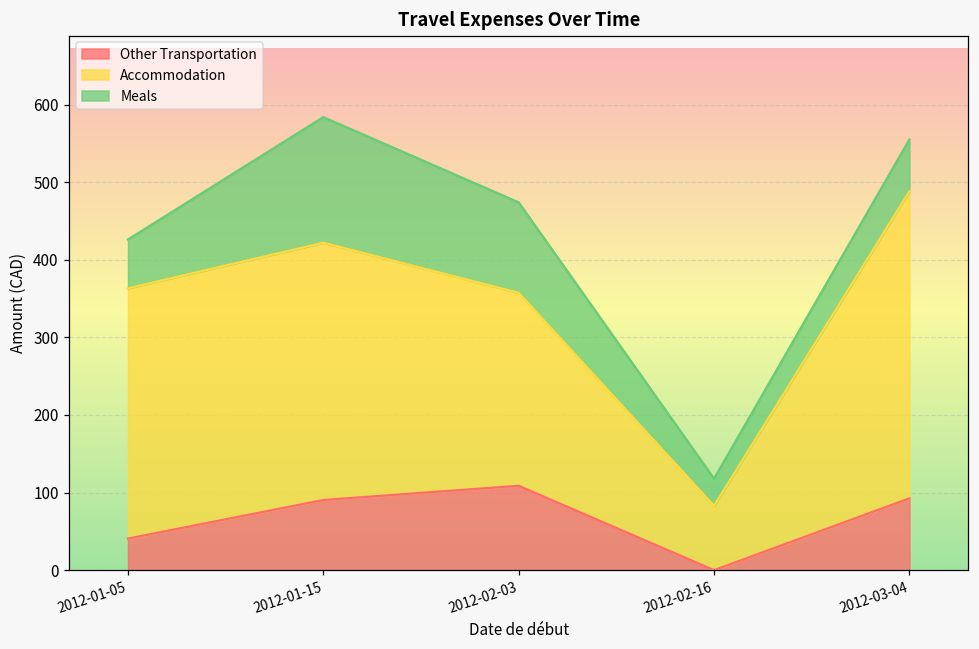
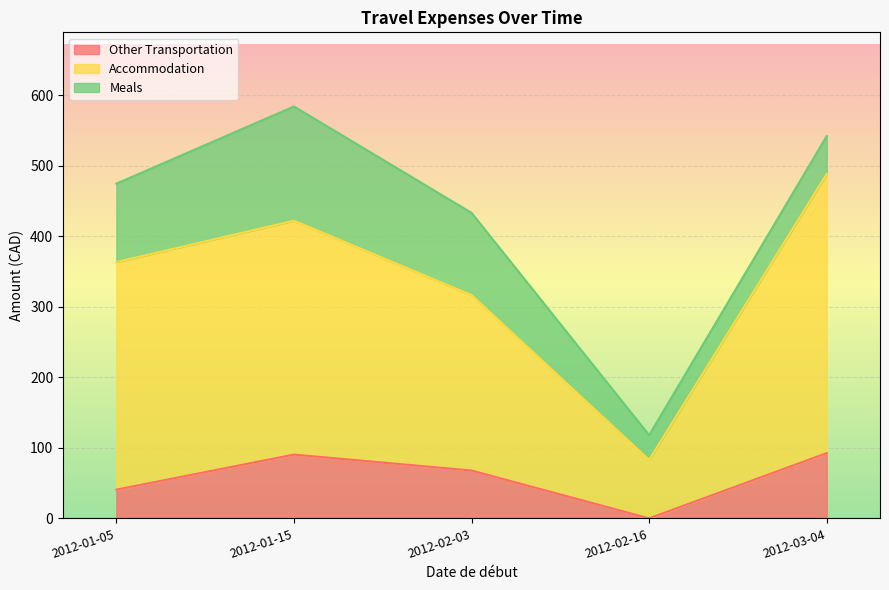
Meals, 2012-01-05: 60 -> 110
Other Transportation, 2012-02-03: 110 -> 70
Meals, 2012-03-04: 70 -> 50
